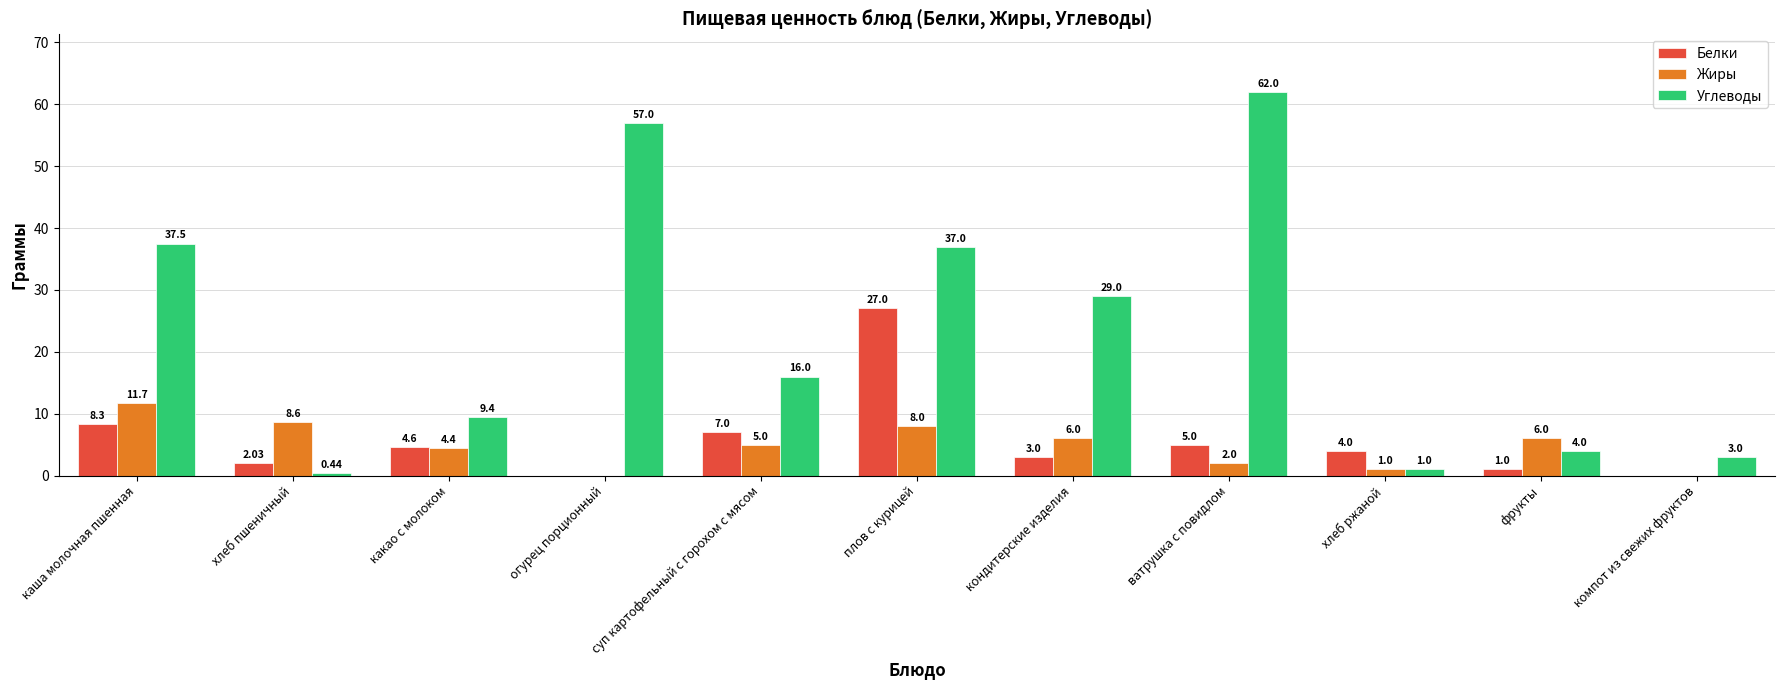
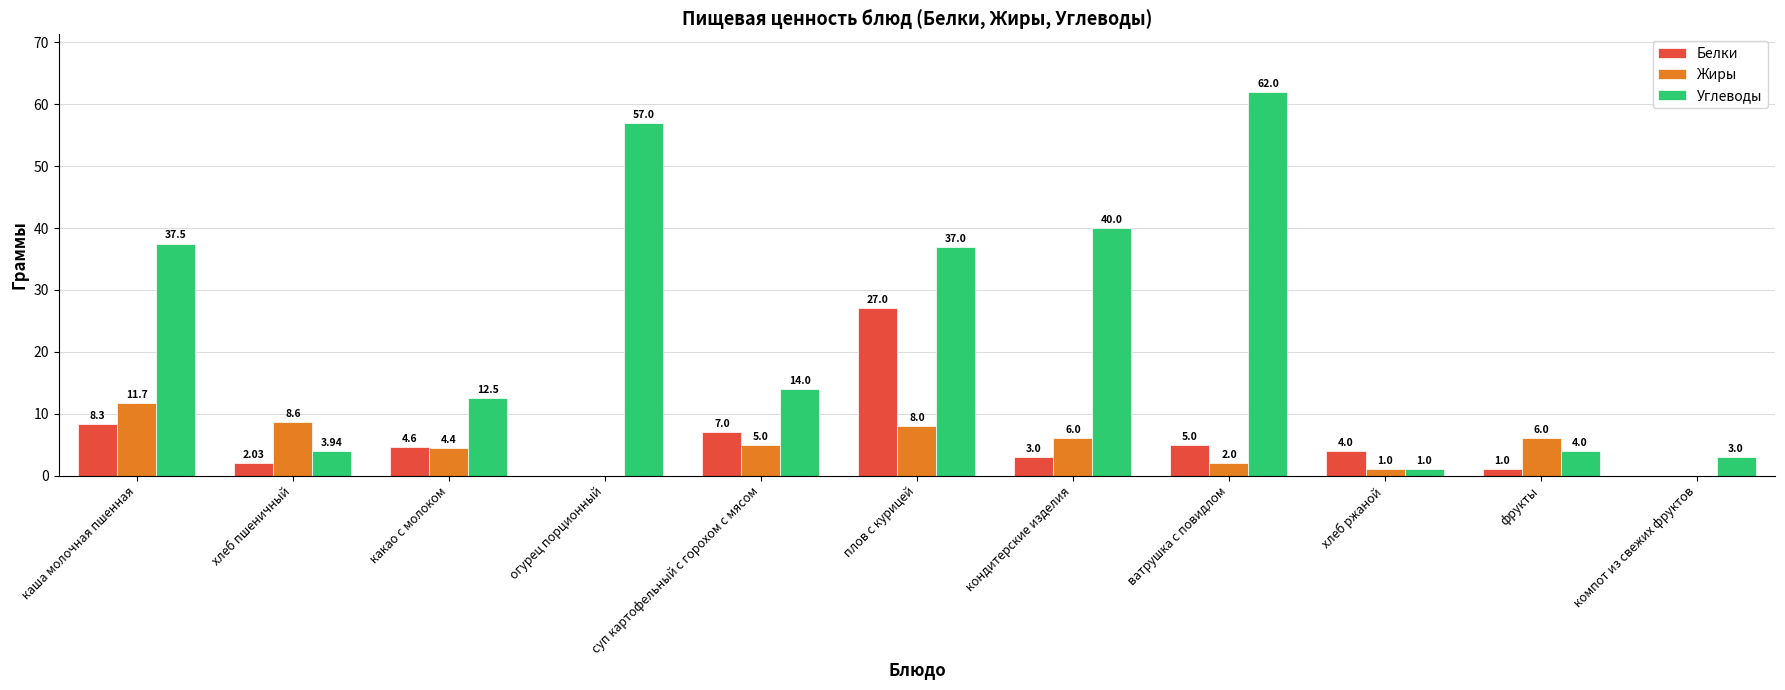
Углеводы, хлеб пшеничный: 0.44 -> 3.94
Углеводы, какао с молоком: 9.4 -> 12.5
Углеводы, суп картофельный с горохом с мясом: 16.0 -> 14.0
Углеводы, кондитерские изделия: 29.0 -> 40.0
